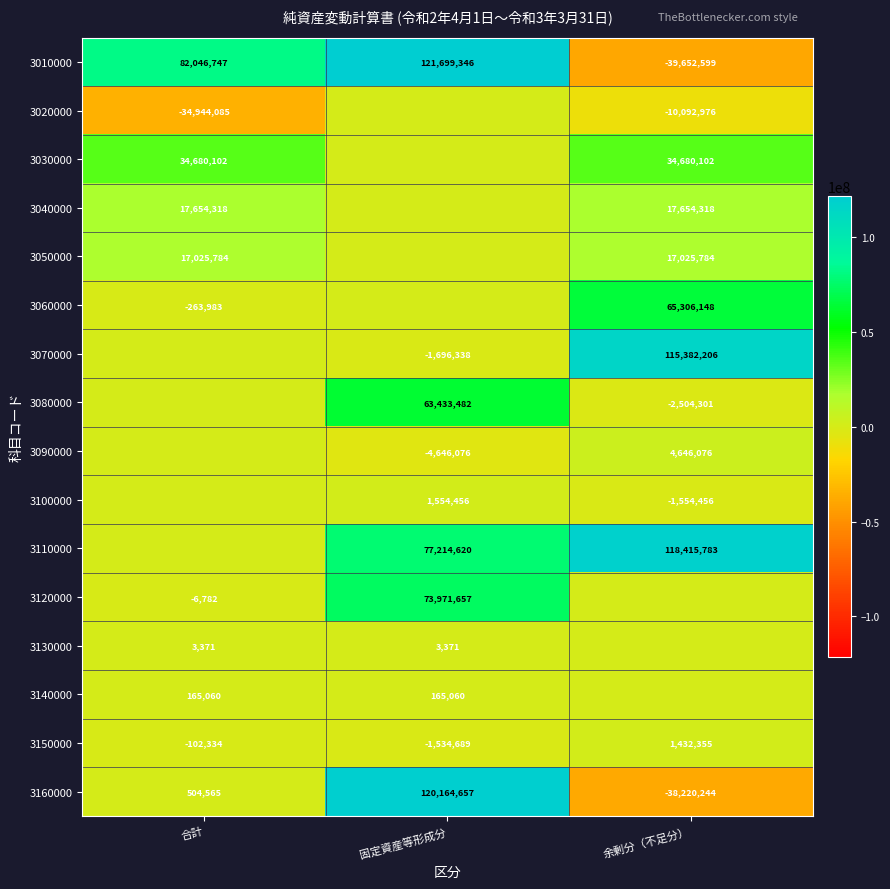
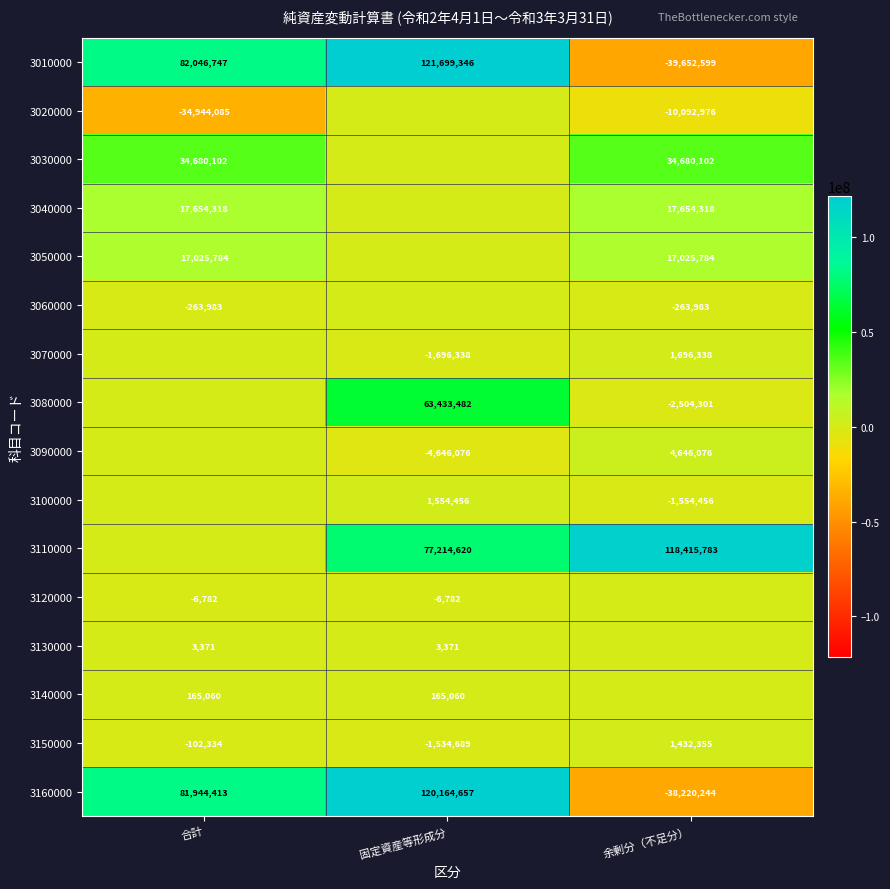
3060000, 余剰分（不足分）: 65,306,148 -> -263,983
3070000, 余剰分（不足分）: 115,382,206 -> 1,696,338
3120000, 固定資産等形成分: 73,971,657 -> -6,782
3160000, 合計: 504,565 -> 81,944,413
